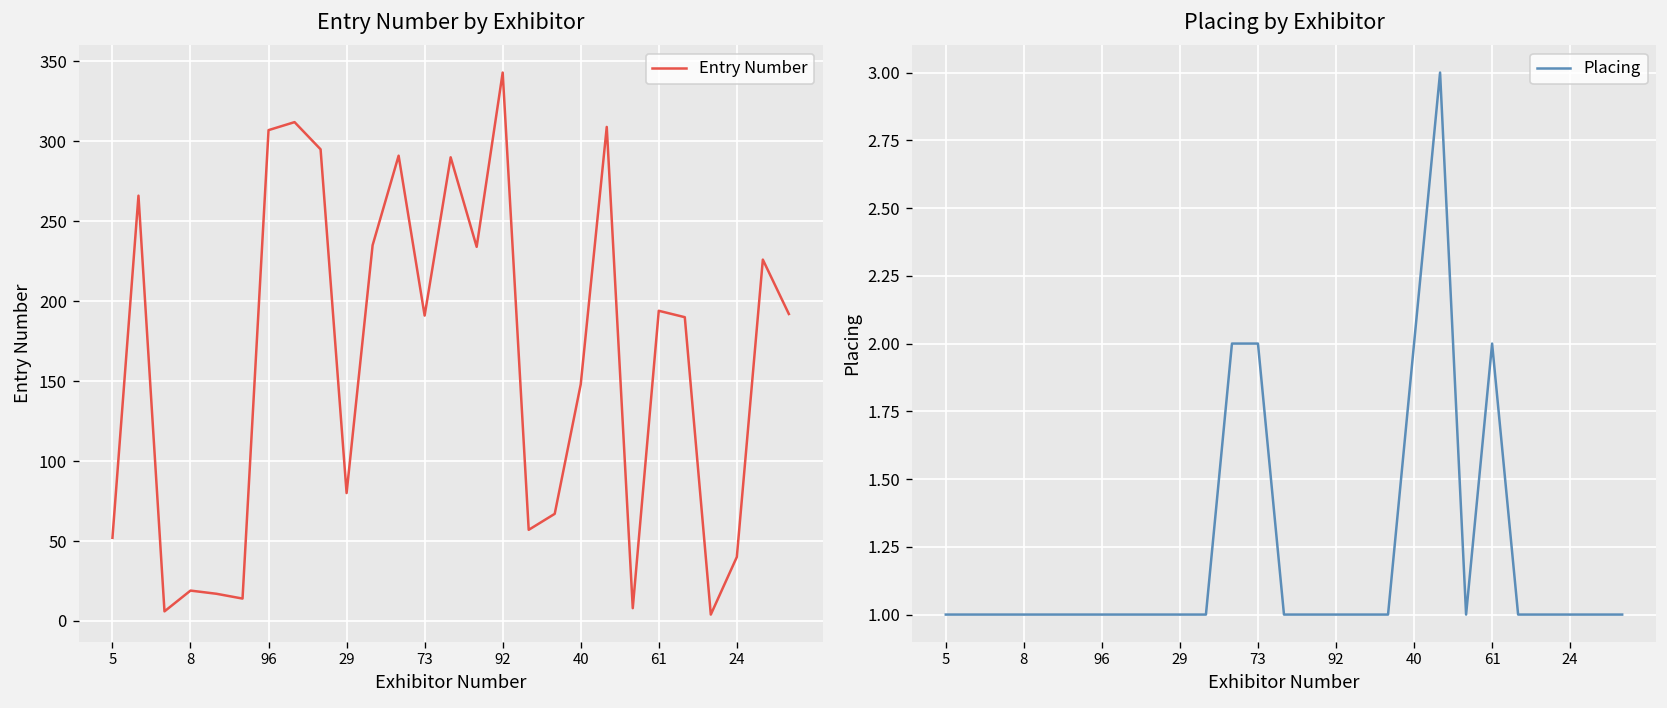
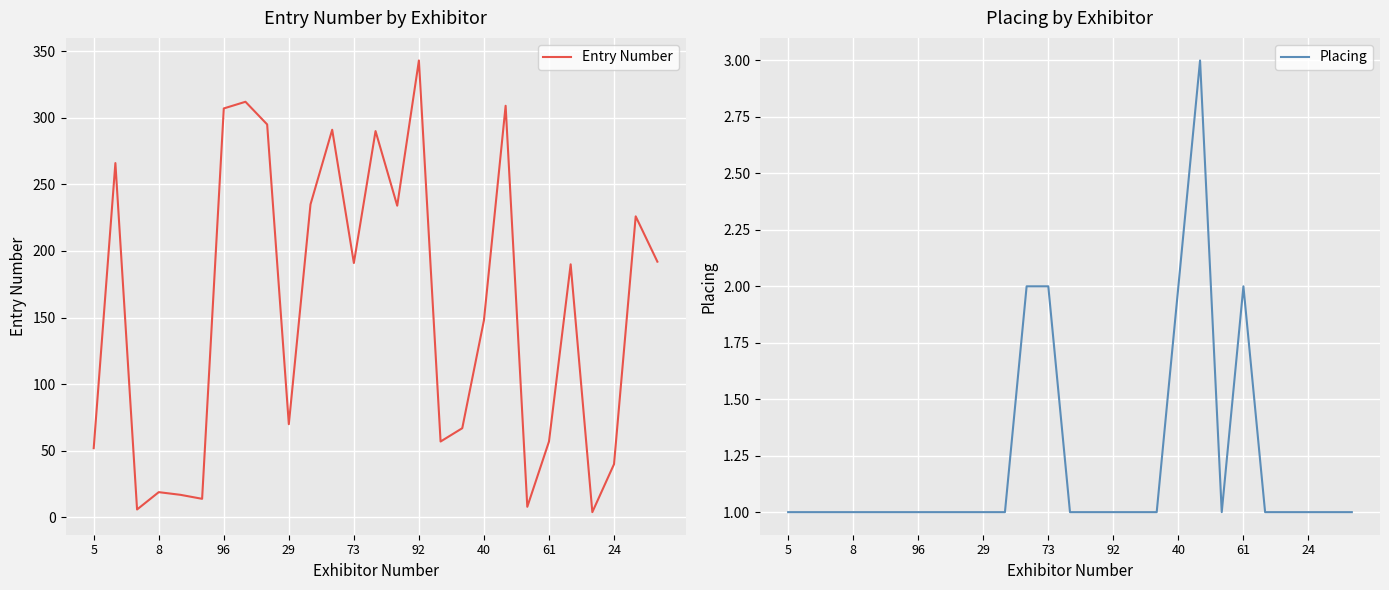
Entry Number by Exhibitor, 29: 80 -> 70
Entry Number by Exhibitor, 61: 194 -> 57
